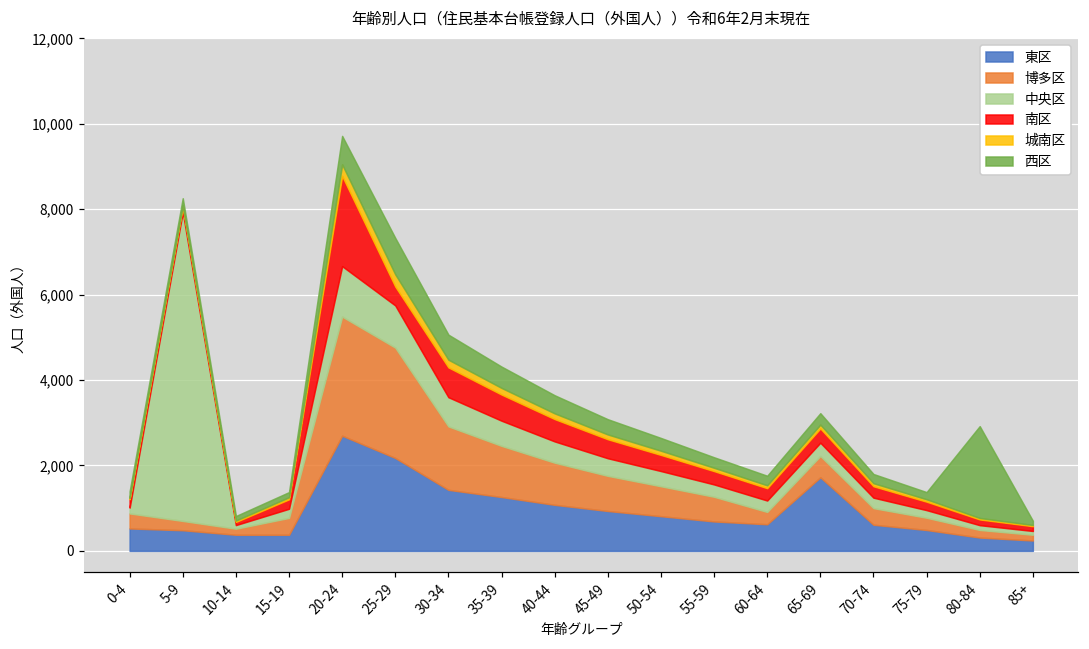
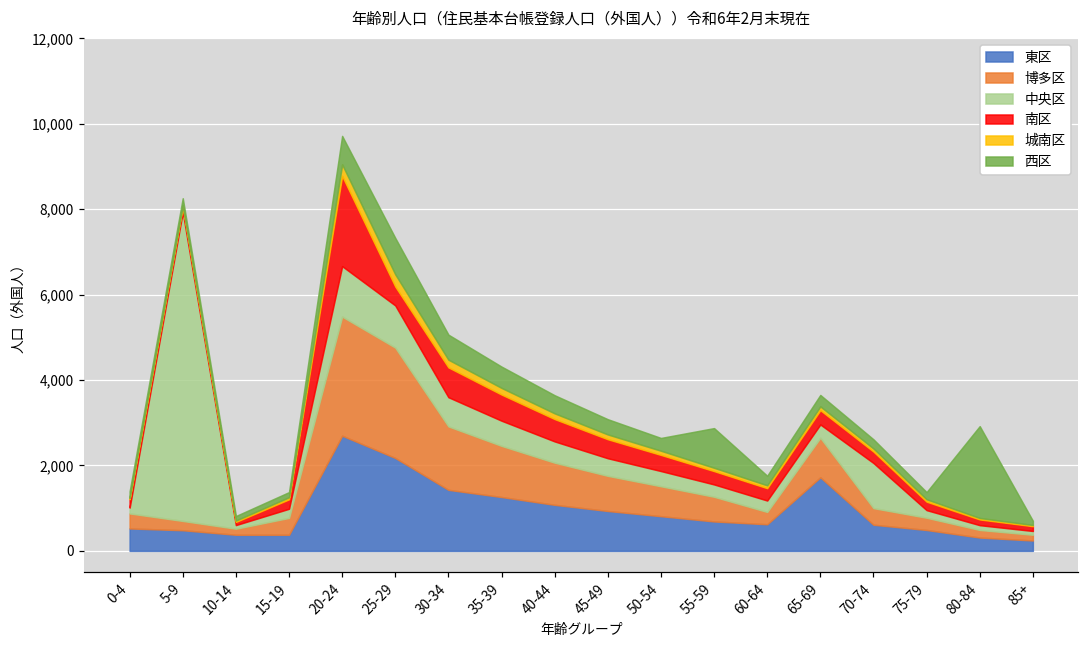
西区, 55-59: 200 -> 900
博多区, 65-69: 500 -> 900
中央区, 70-74: 200 -> 1,100
